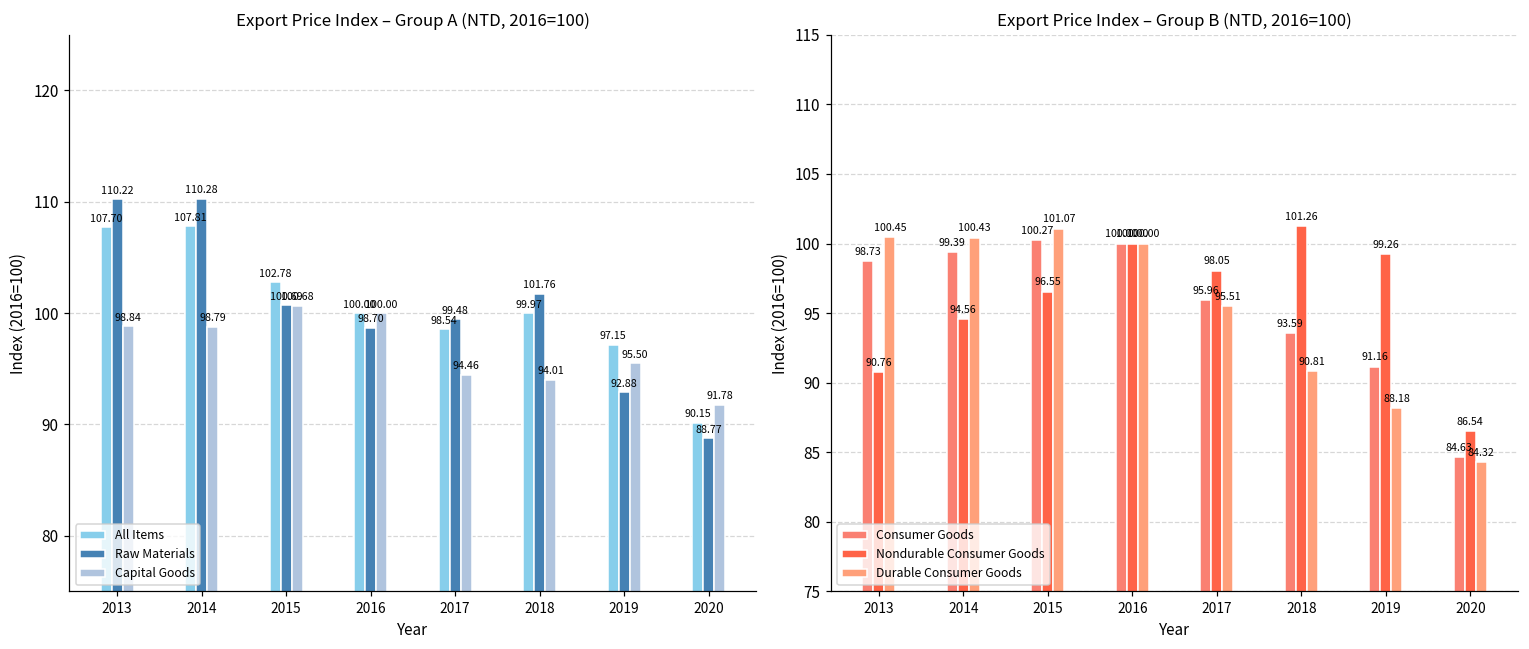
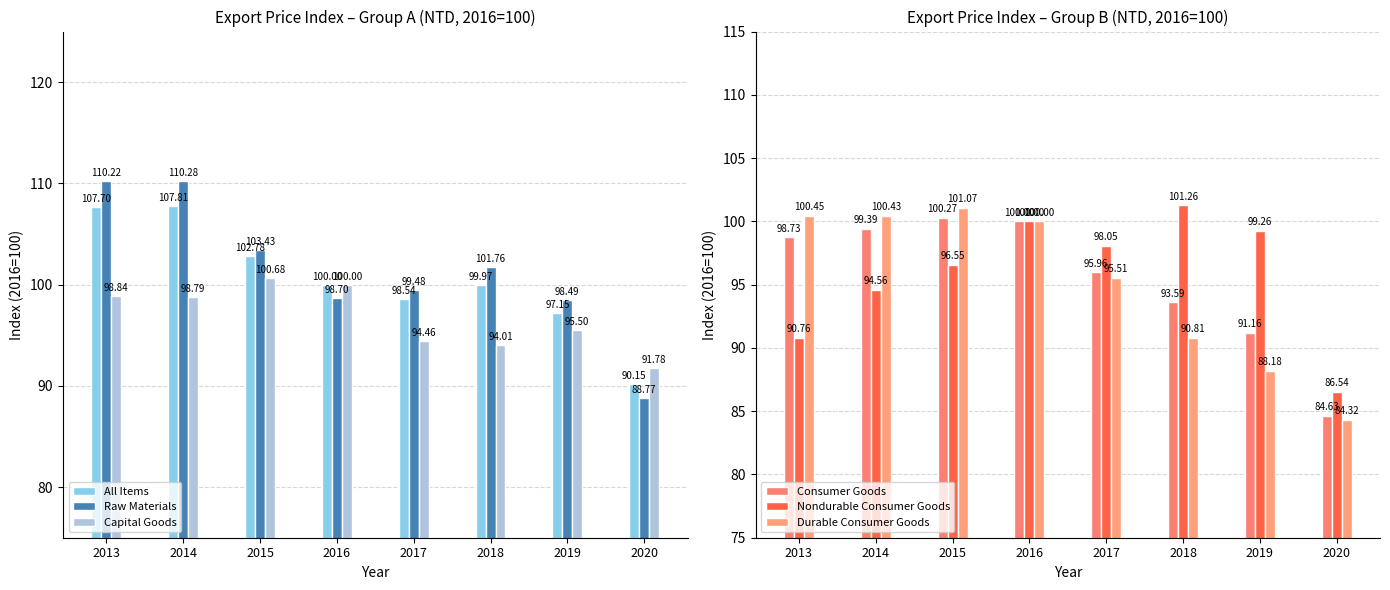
Export Price Index – Group A (NTD, 2016=100), Raw Materials, 2015: 100.69 -> 103.43
Export Price Index – Group A (NTD, 2016=100), Raw Materials, 2019: 92.88 -> 98.49
